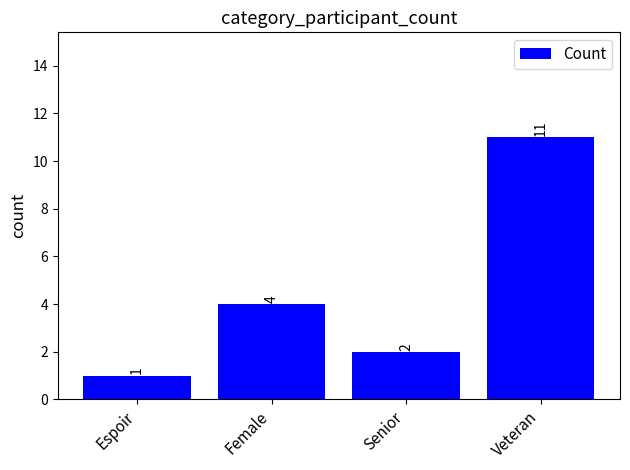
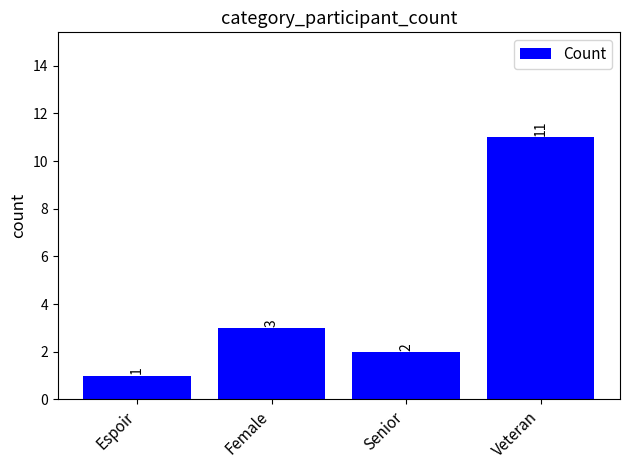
Female: 4 -> 3
